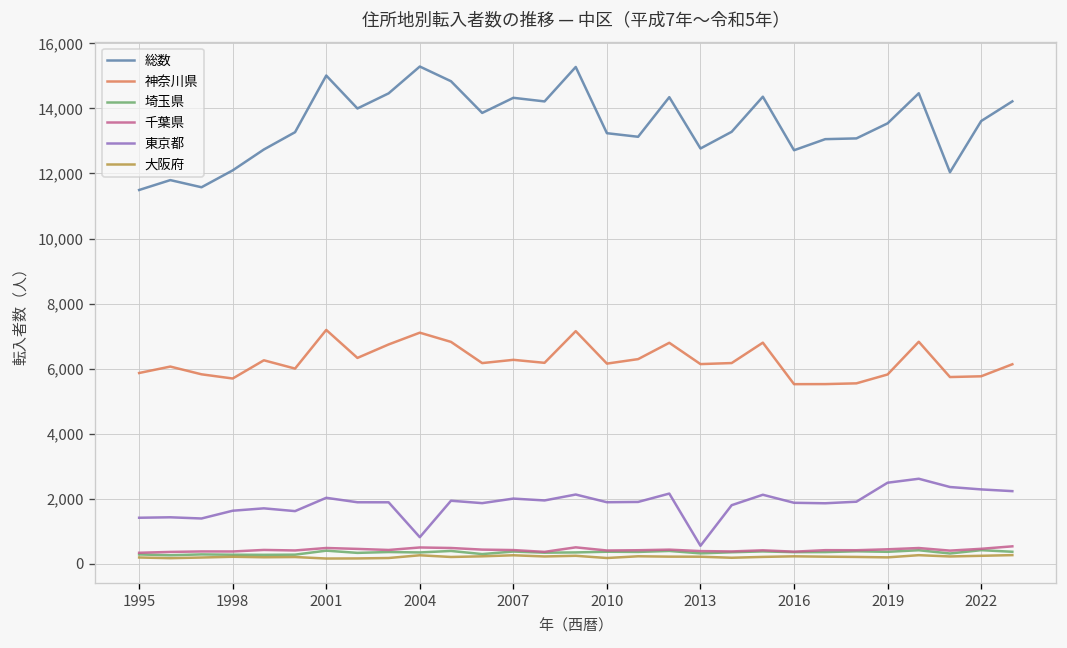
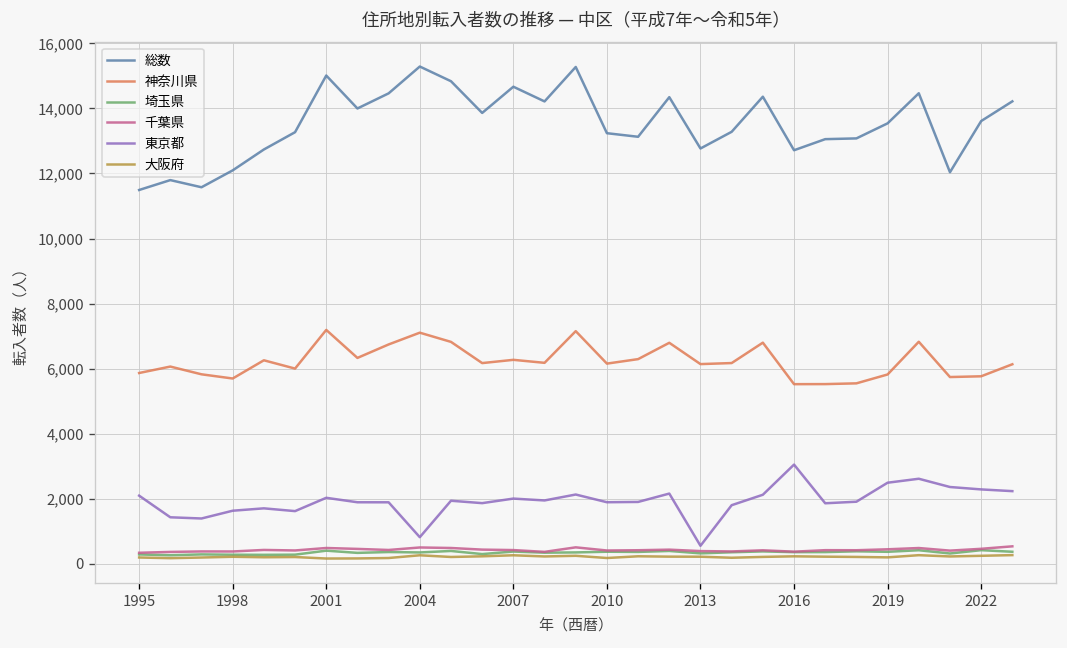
東京都, 1995: 1,400 -> 2,100
総数, 2007: 14,300 -> 14,700
東京都, 2016: 1,900 -> 3,000
